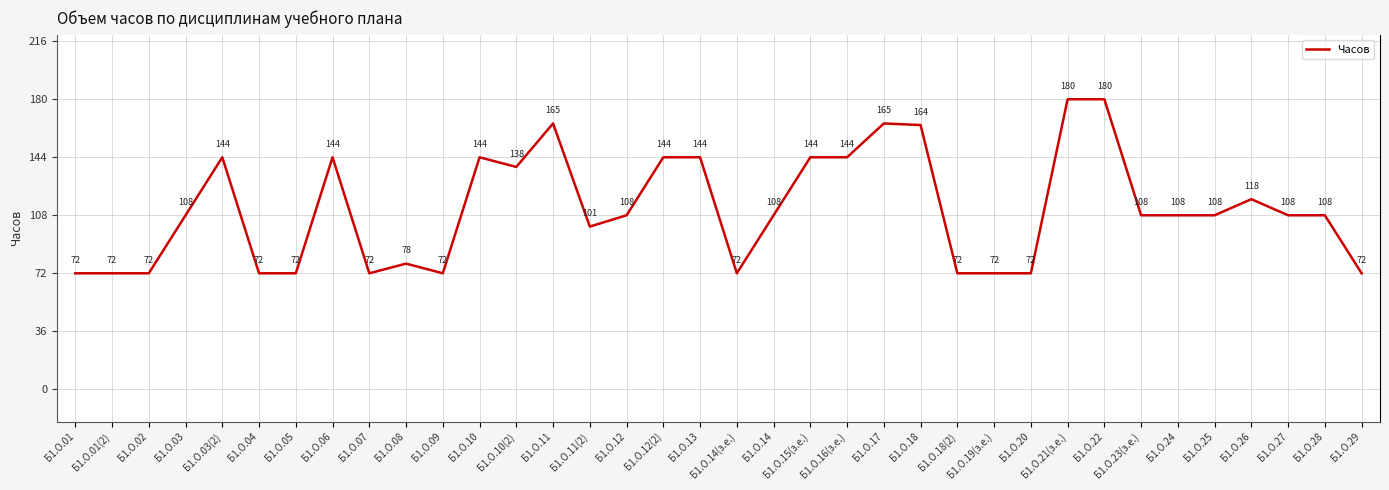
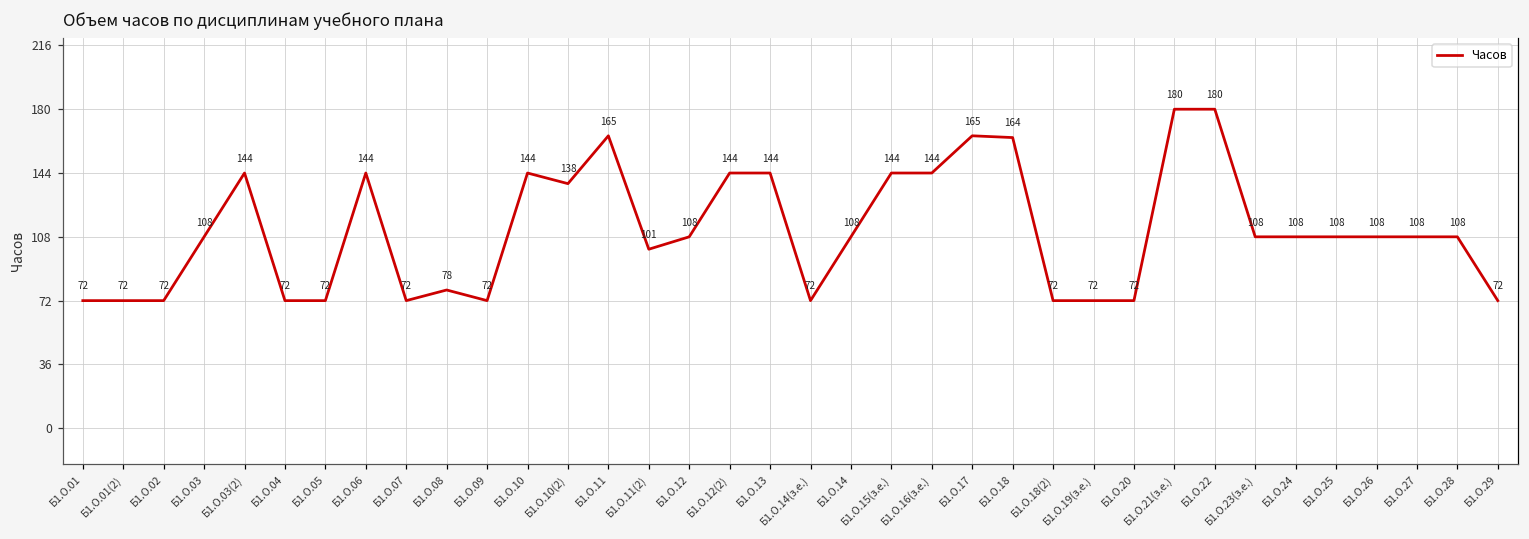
Б1.О.26: 118 -> 108
